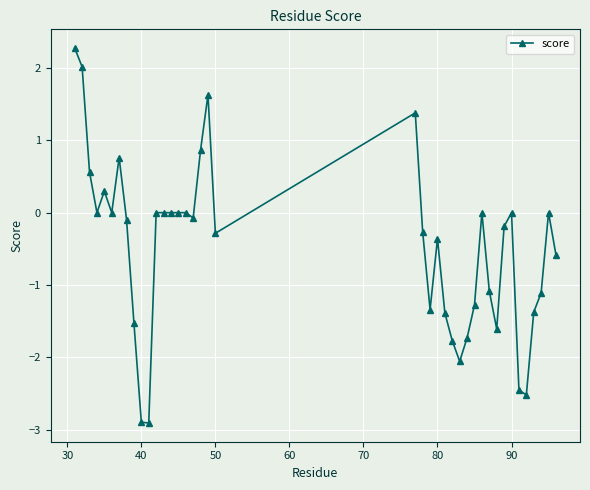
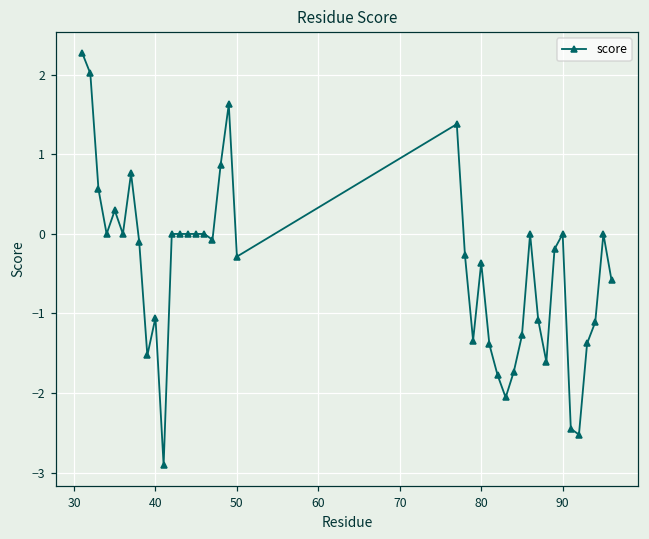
40: -2.9 -> -1.1
